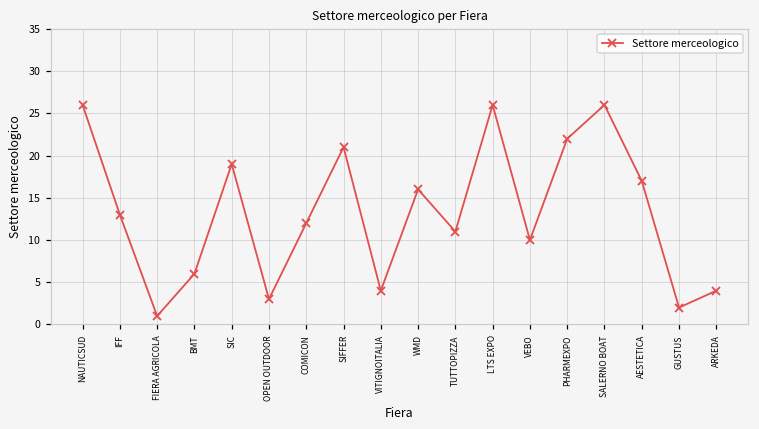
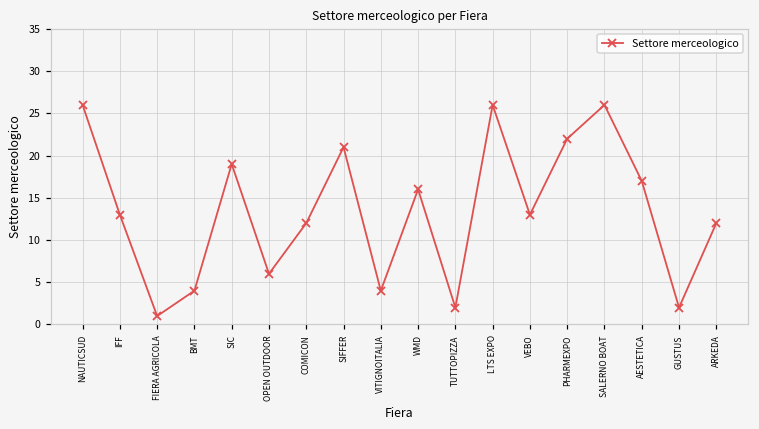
BMT: 6 -> 4
OPEN OUTDOOR: 3 -> 6
TUTTOPIZZA: 11 -> 2
VEBO: 10 -> 13
ARKEDA: 4 -> 12
